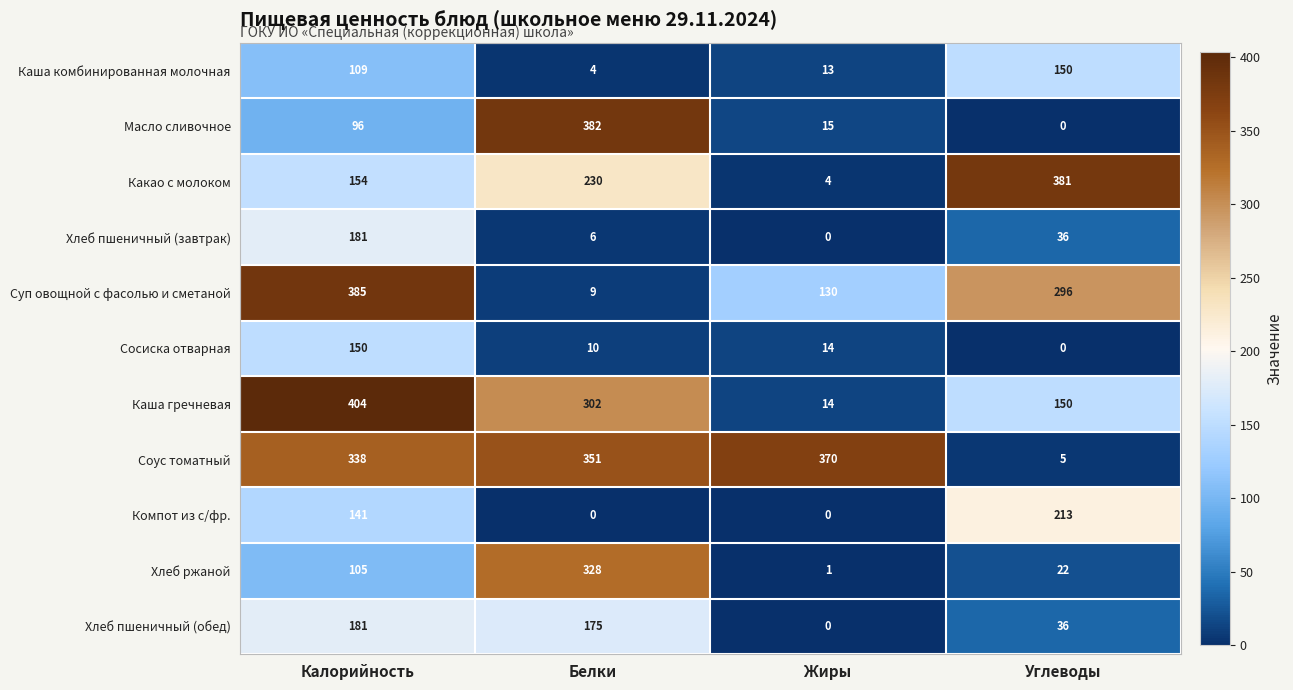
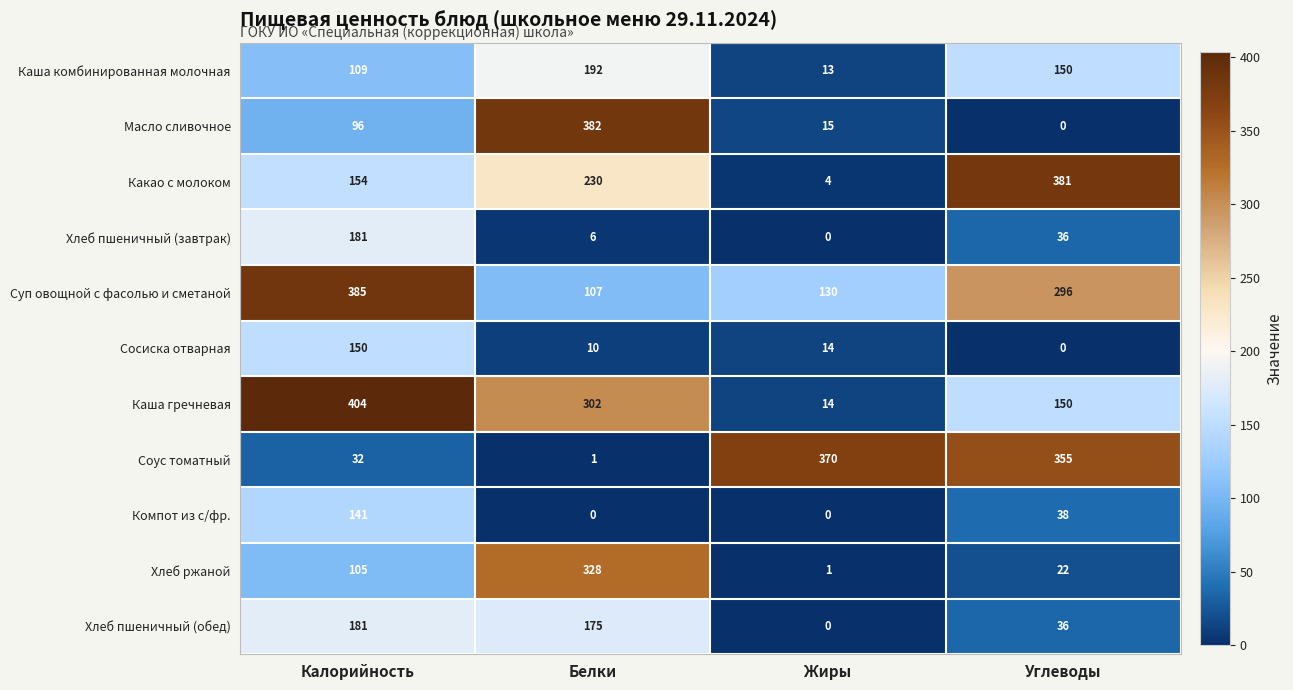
Каша комбинированная молочная, Белки: 4 -> 192
Суп овощной с фасолью и сметаной, Белки: 9 -> 107
Соус томатный, Калорийность: 338 -> 32
Соус томатный, Белки: 351 -> 1
Соус томатный, Углеводы: 5 -> 355
Компот из с/фр., Углеводы: 213 -> 38
